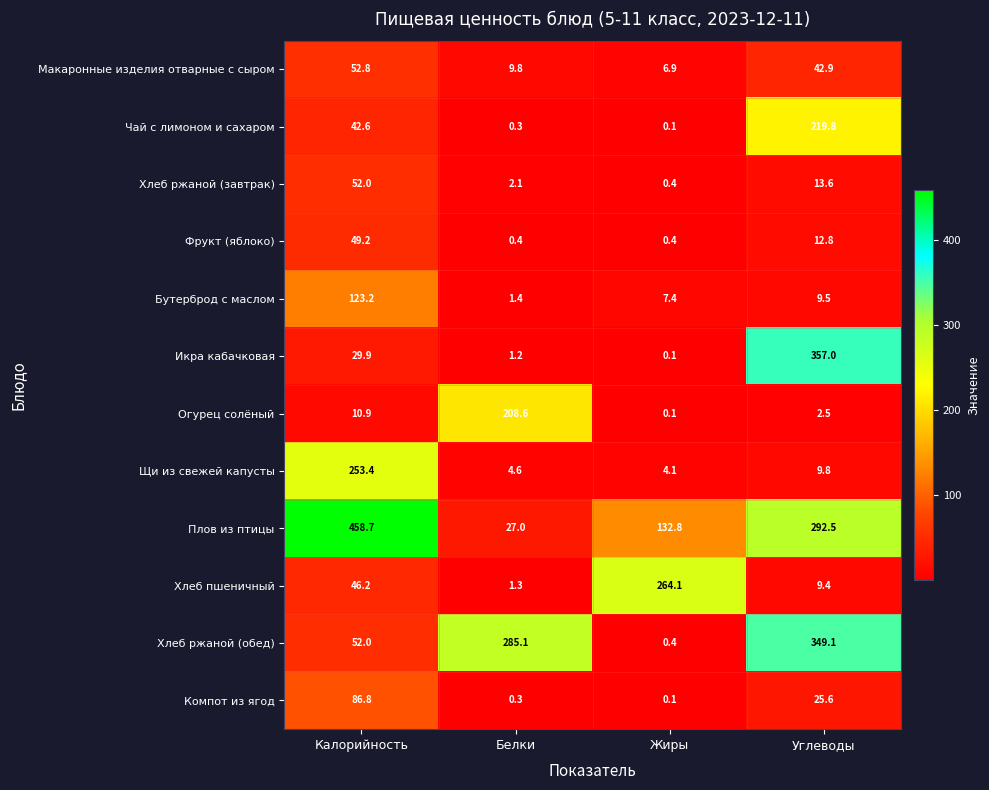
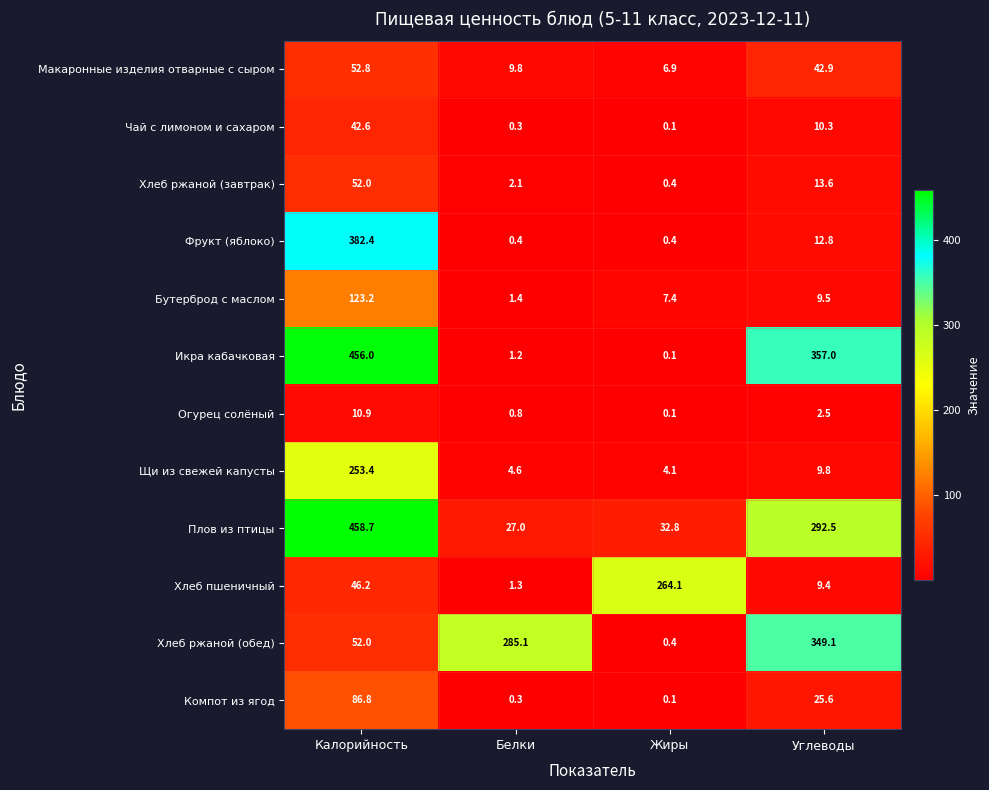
Чай с лимоном и сахаром, Углеводы: 219.8 -> 10.3
Фрукт (яблоко), Калорийность: 49.2 -> 382.4
Икра кабачковая, Калорийность: 29.9 -> 456.0
Огурец солёный, Белки: 208.6 -> 0.8
Плов из птицы, Жиры: 132.8 -> 32.8
